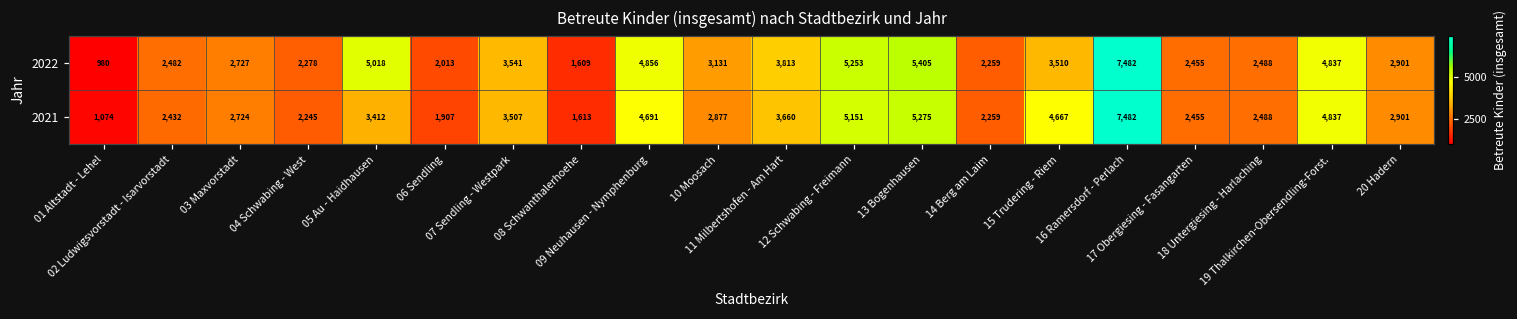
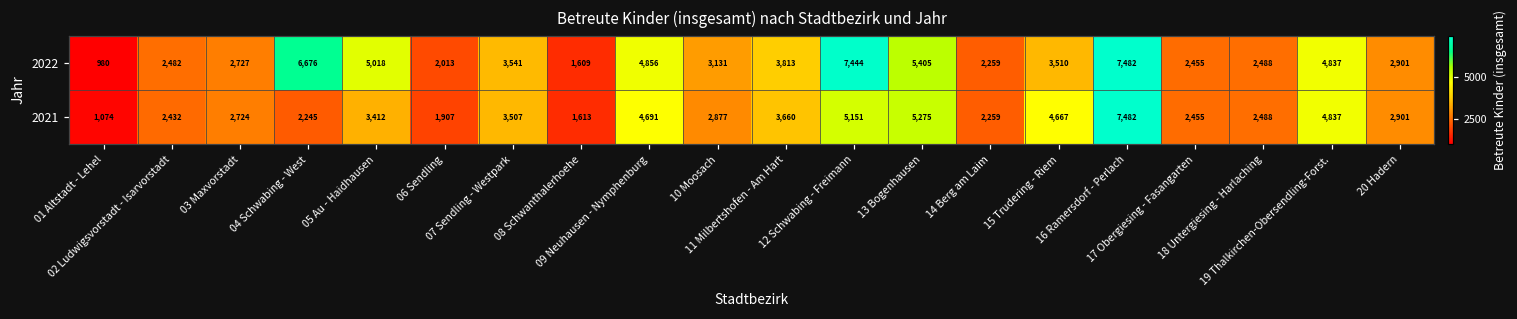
2022, 04 Schwabing - West: 2,278 -> 6,676
2022, 12 Schwabing - Freimann: 5,253 -> 7,444
